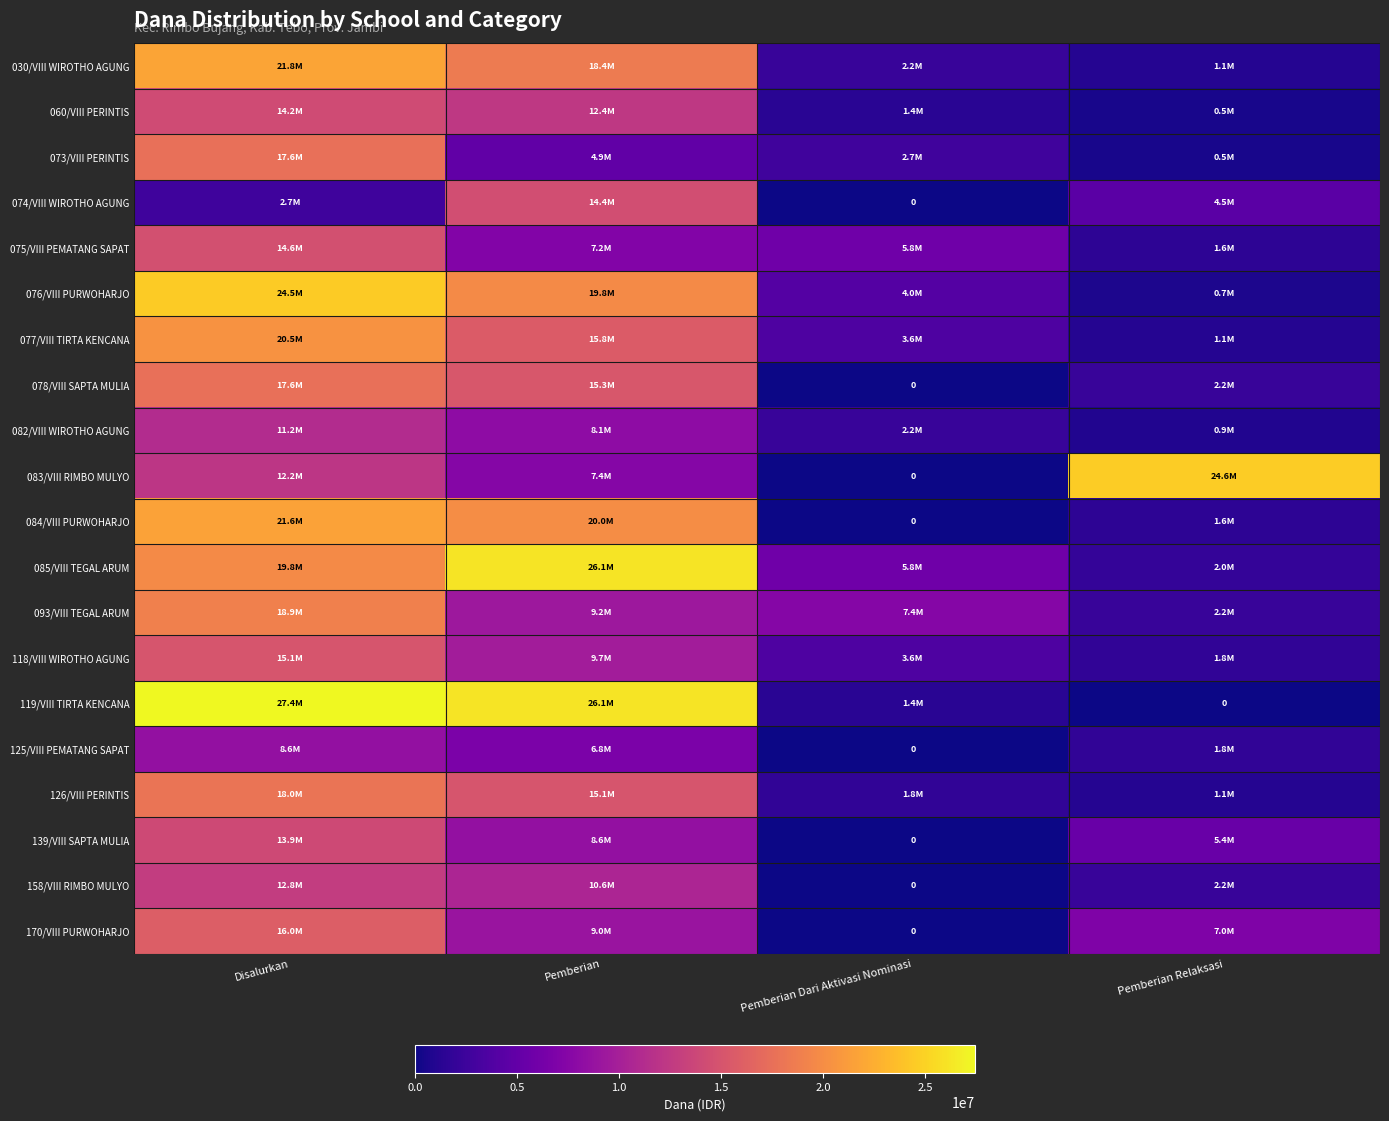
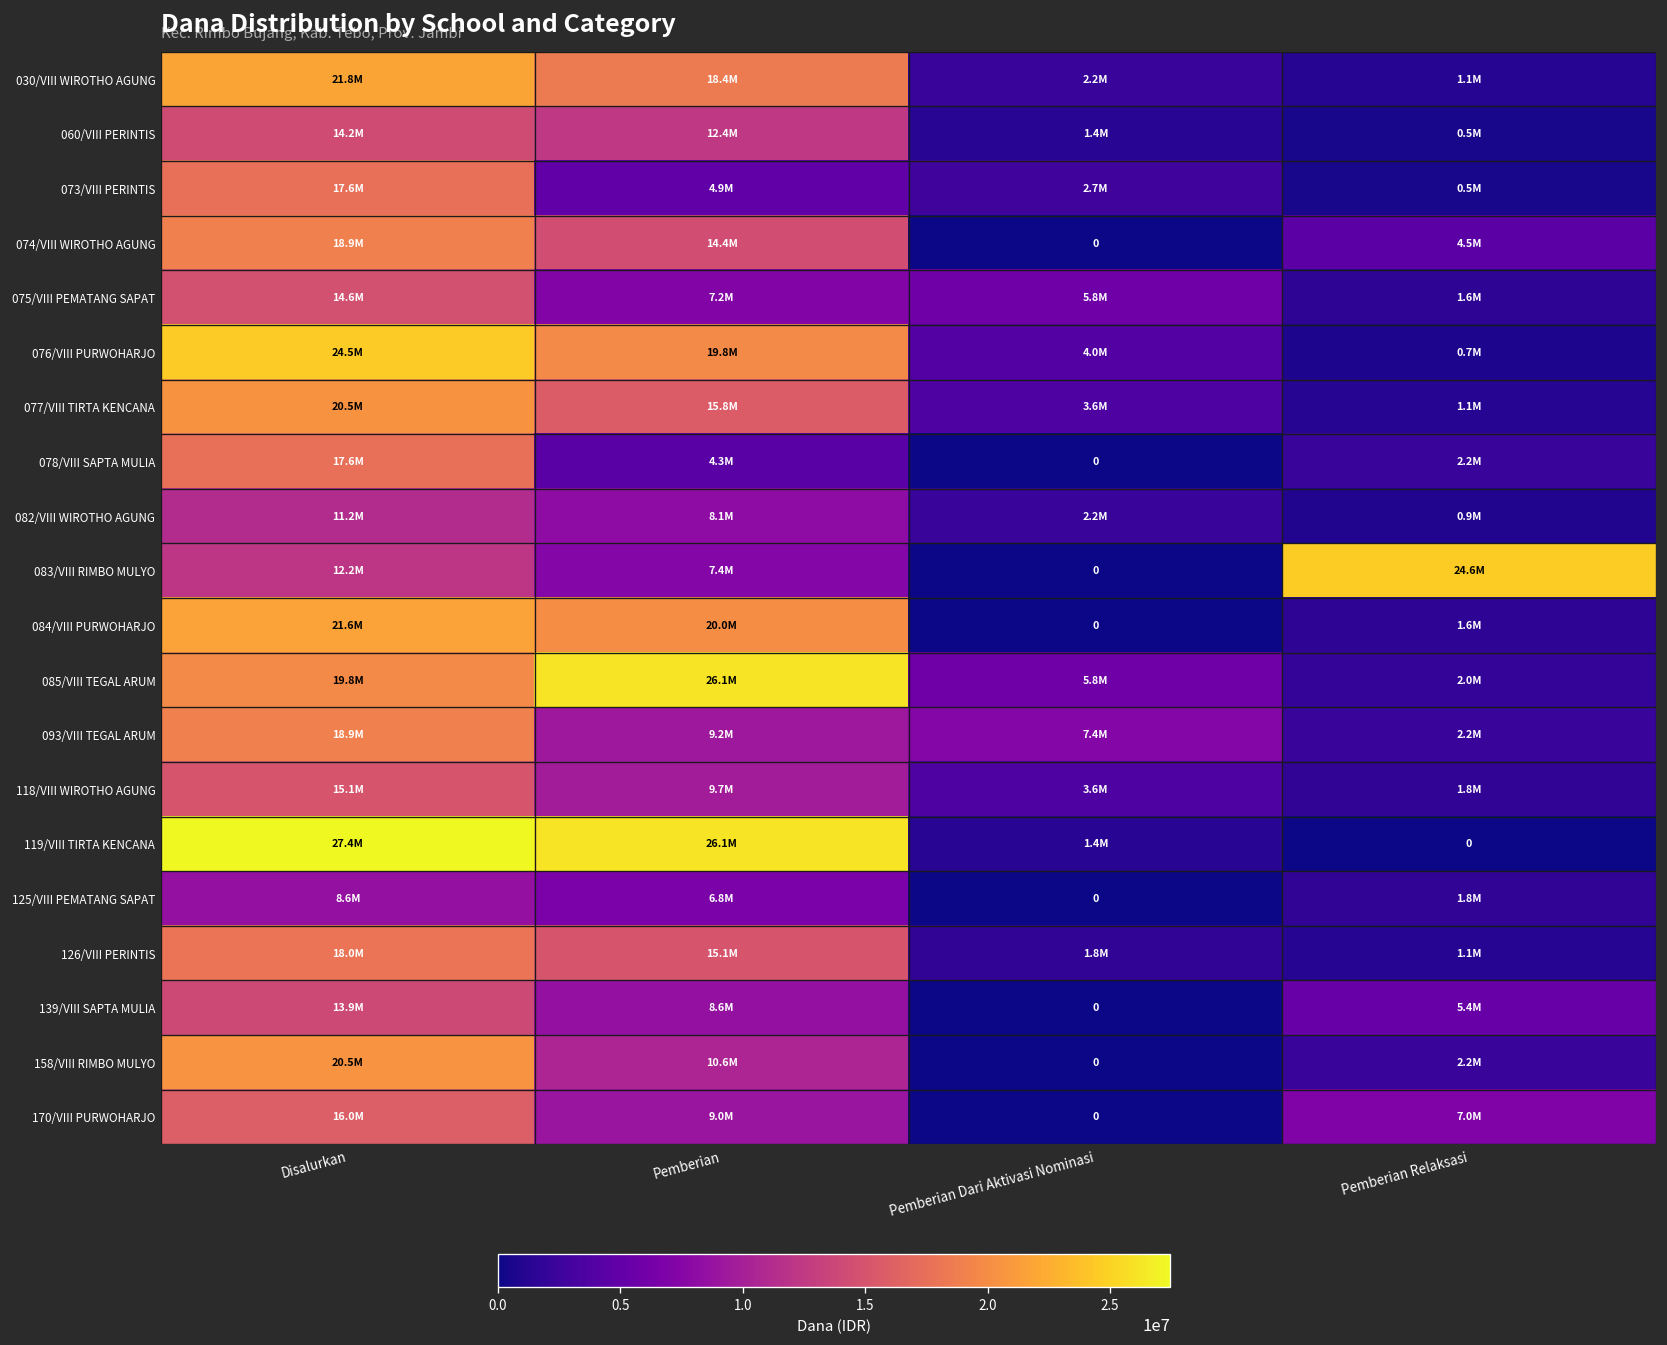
074/VIII WIROTHO AGUNG, Disalurkan: 2.7M -> 18.9M
078/VIII SAPTA MULIA, Pemberian: 15.3M -> 4.3M
158/VIII RIMBO MULYO, Disalurkan: 12.8M -> 20.5M
